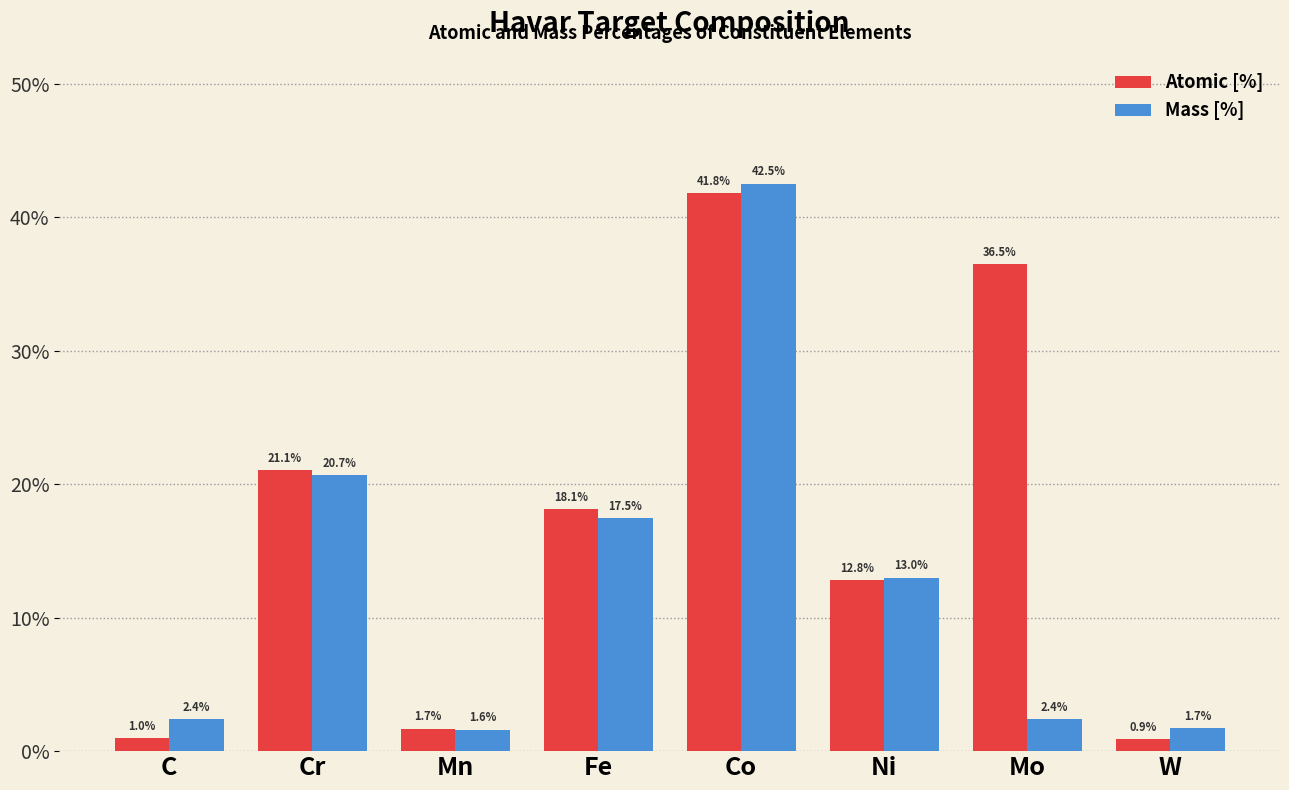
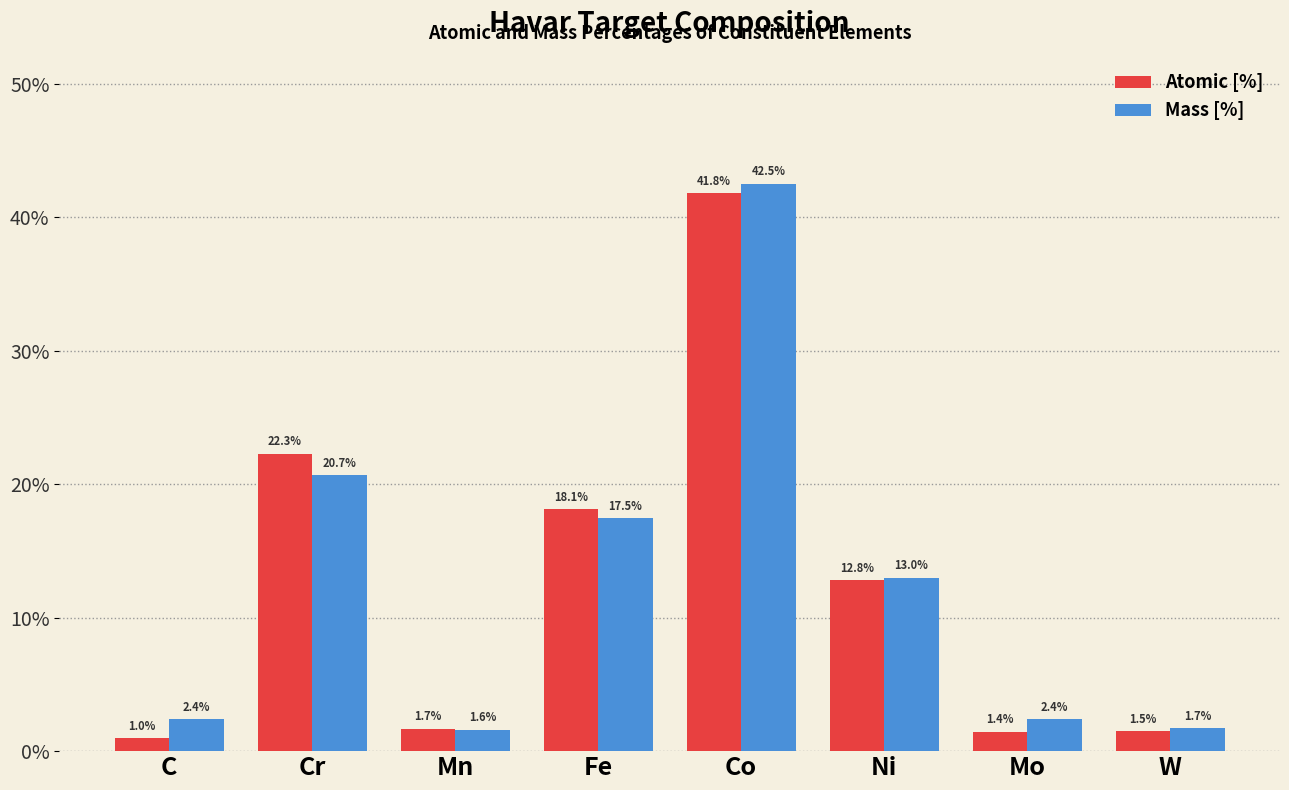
Atomic [%], Cr: 21.1% -> 22.3%
Atomic [%], Mo: 36.5% -> 1.4%
Atomic [%], W: 0.9% -> 1.5%
